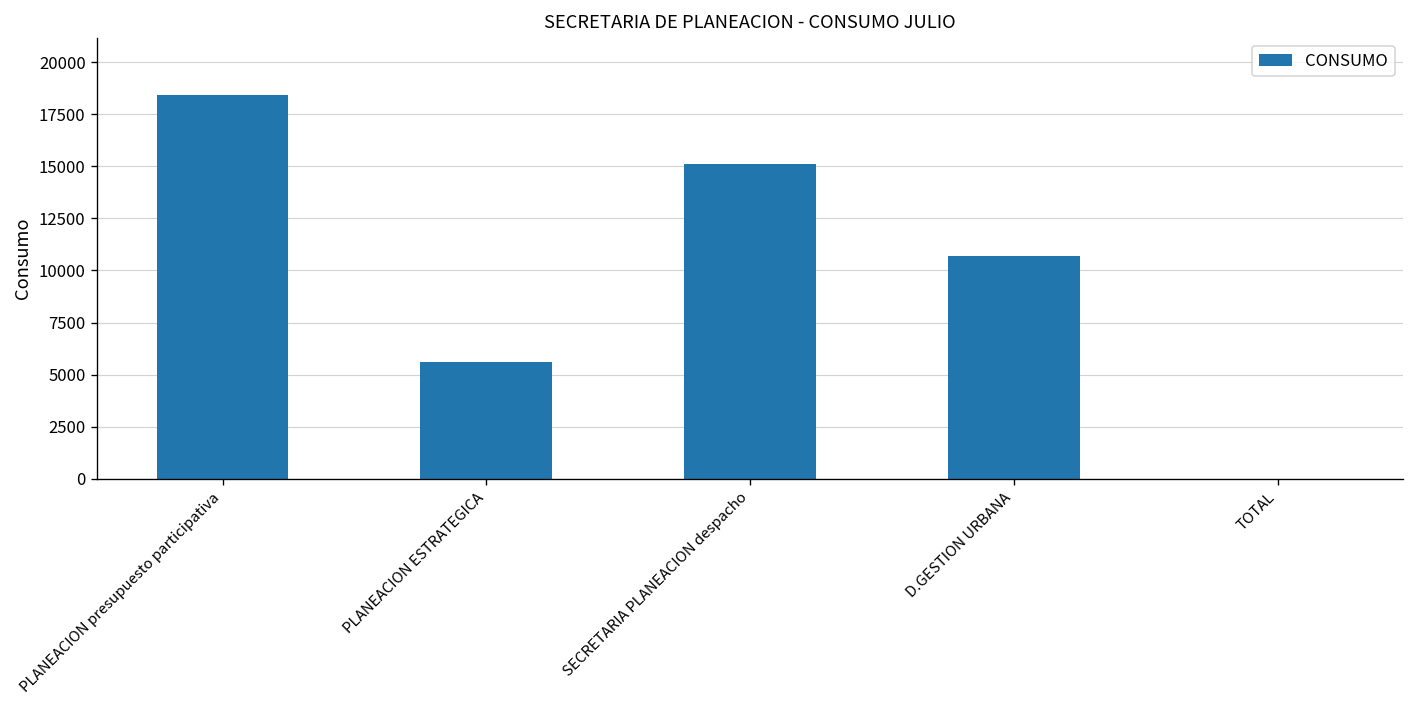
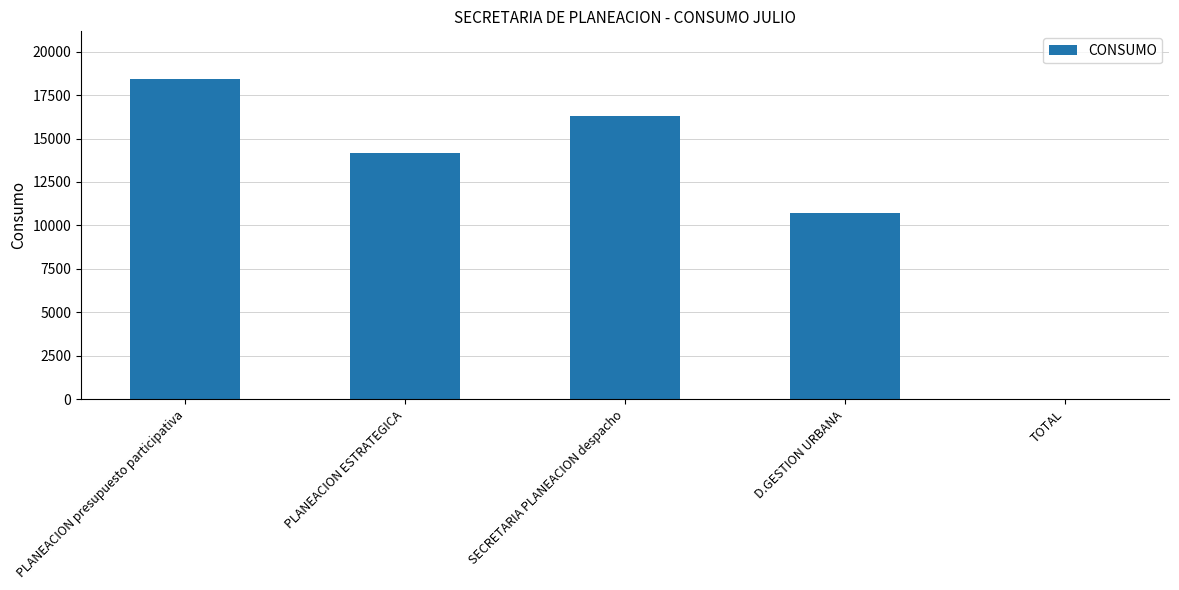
PLANEACION ESTRATEGICA: 5600 -> 14100
SECRETARIA PLANEACION despacho: 15100 -> 16300
